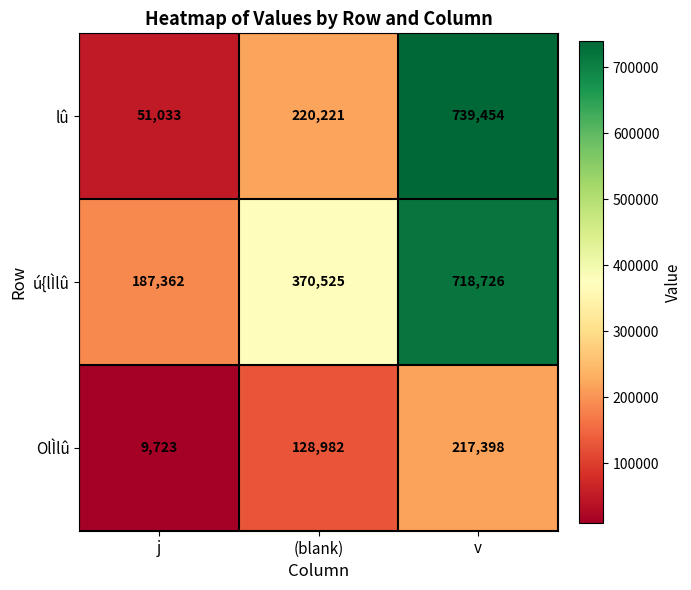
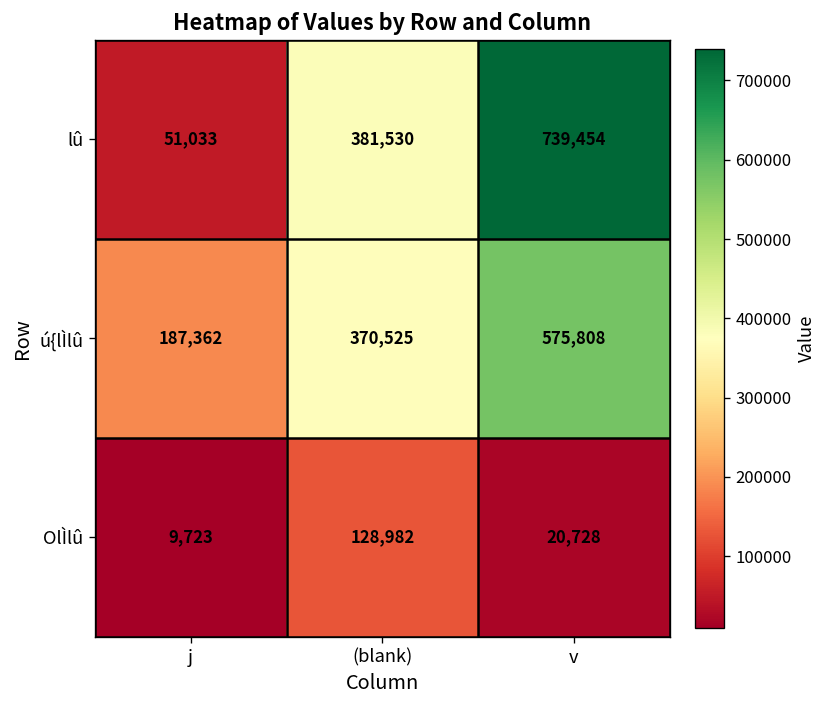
lû, (blank): 220,221 -> 381,530
ú{lÌlû, v: 718,726 -> 575,808
OlÌlû, v: 217,398 -> 20,728
